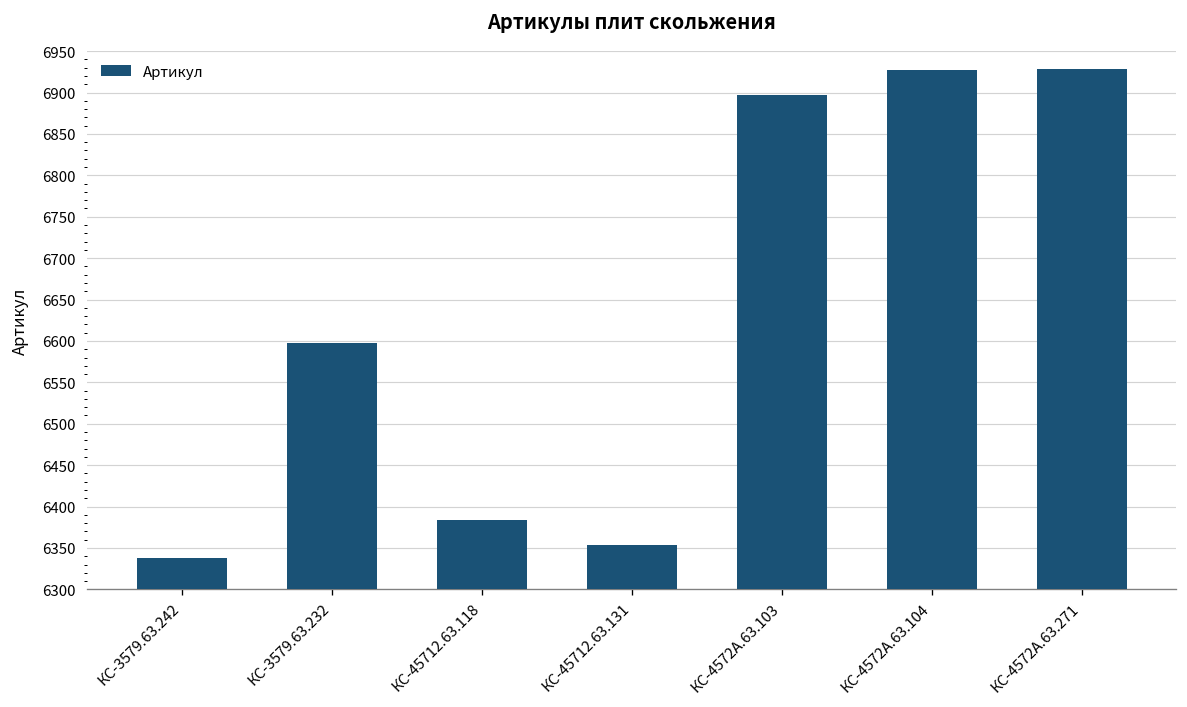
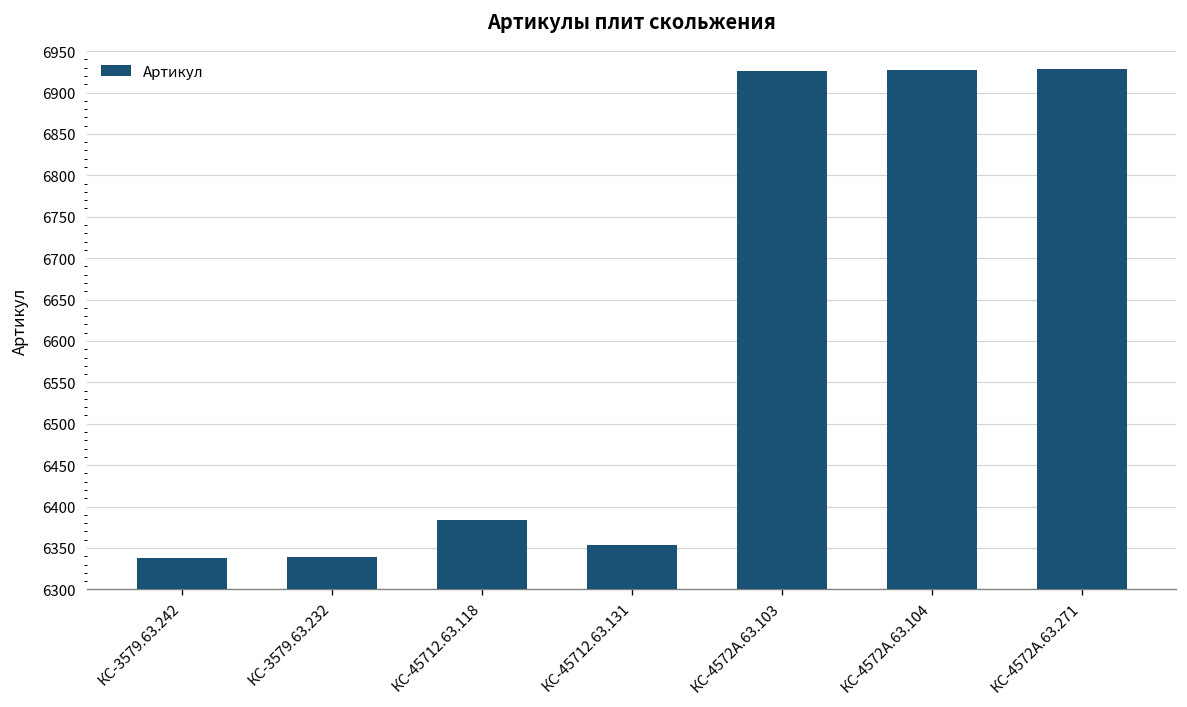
КС-3579.63.232: 6600 -> 6340
КС-4572А.63.103: 6900 -> 6930
